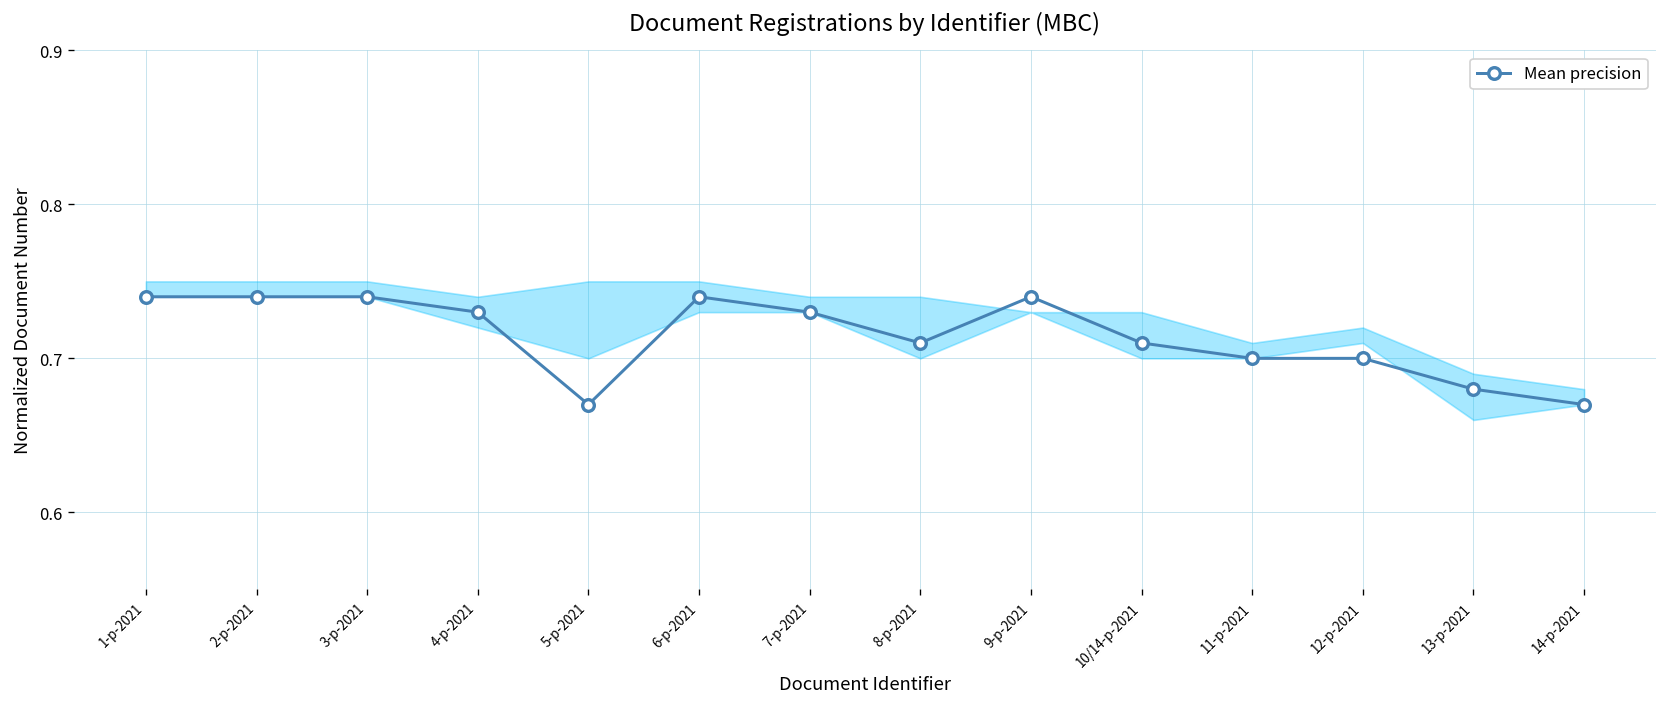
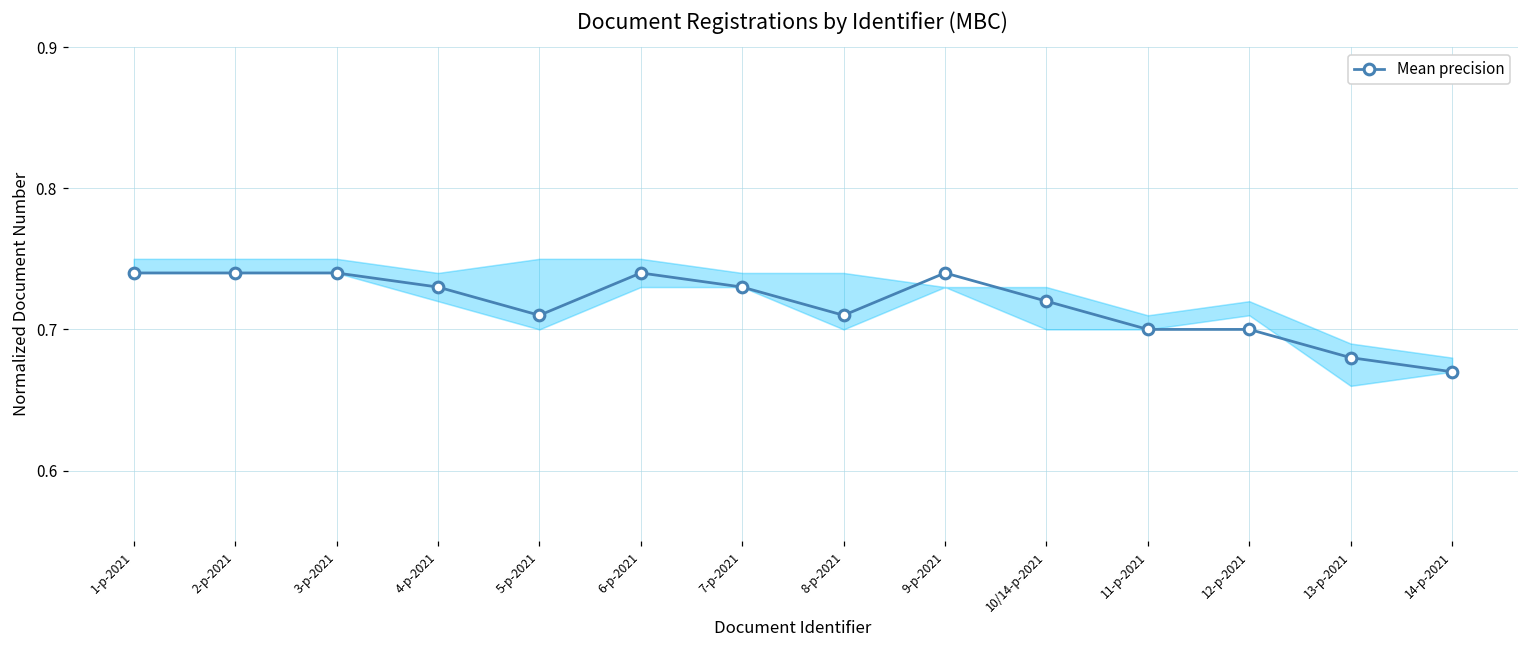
Mean precision, 5-р-2021: 0.670 -> 0.710
Mean precision, 10/14-р-2021: 0.710 -> 0.720
